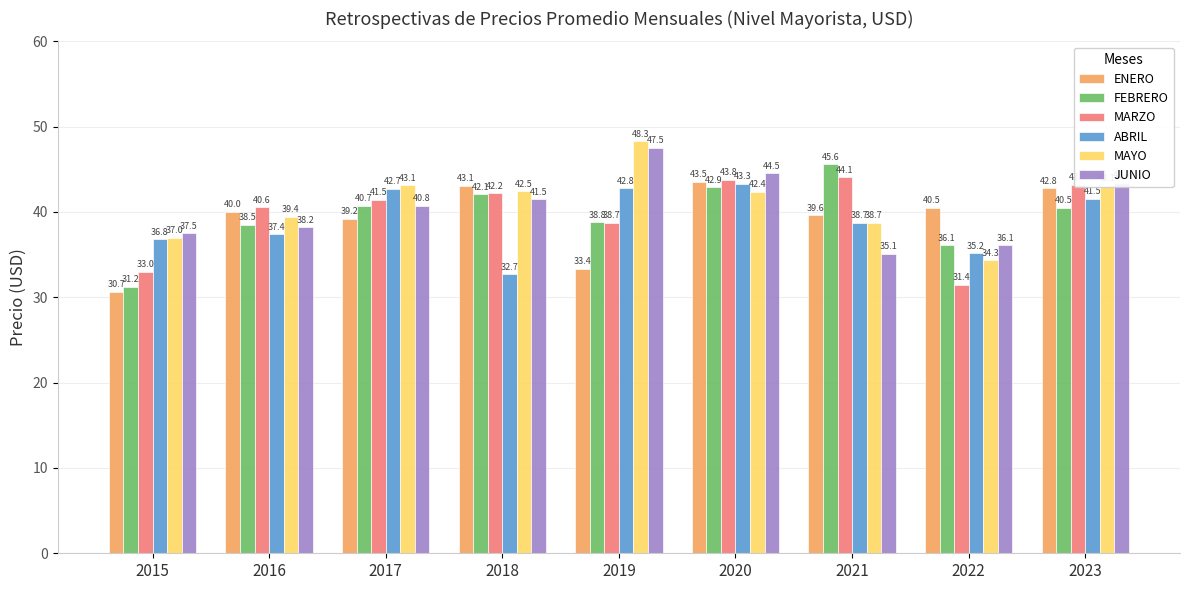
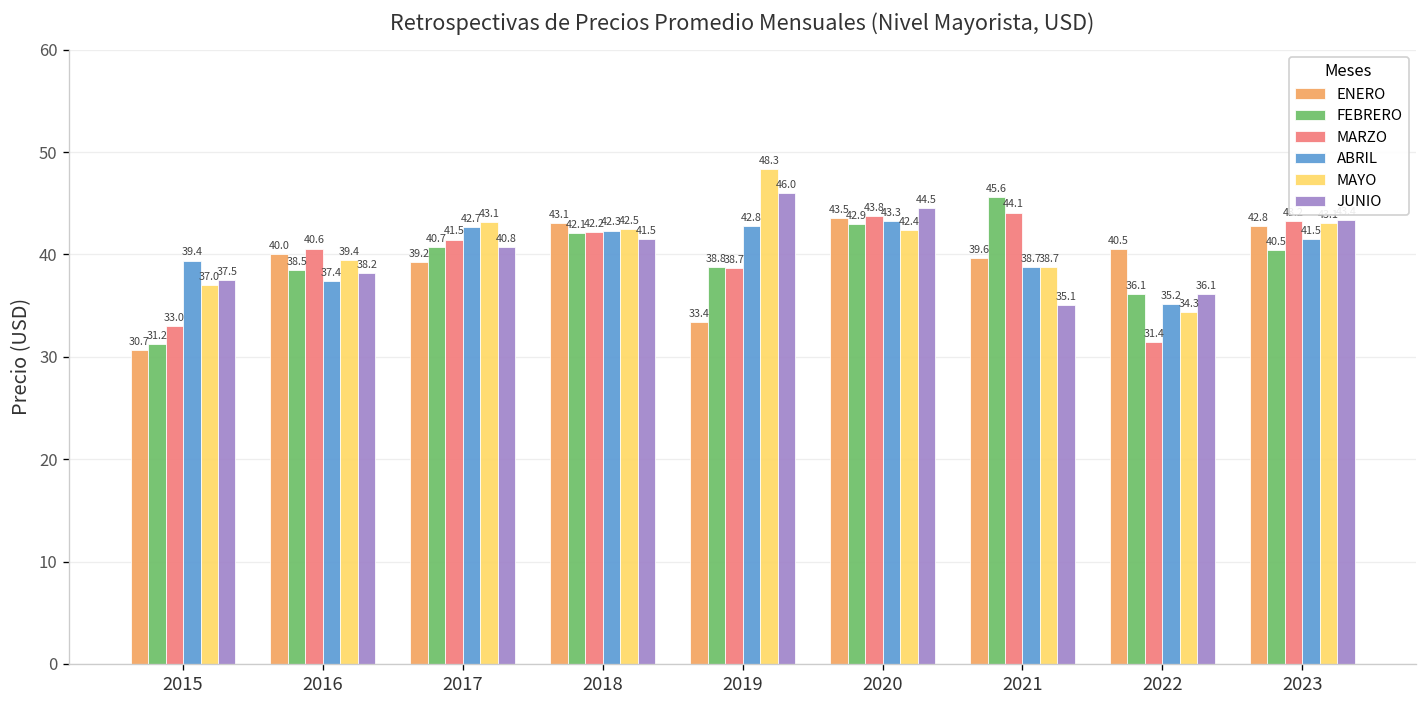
ABRIL, 2015: 36.8 -> 39.4
ABRIL, 2018: 32.7 -> 42.3
JUNIO, 2019: 47.5 -> 46.0
